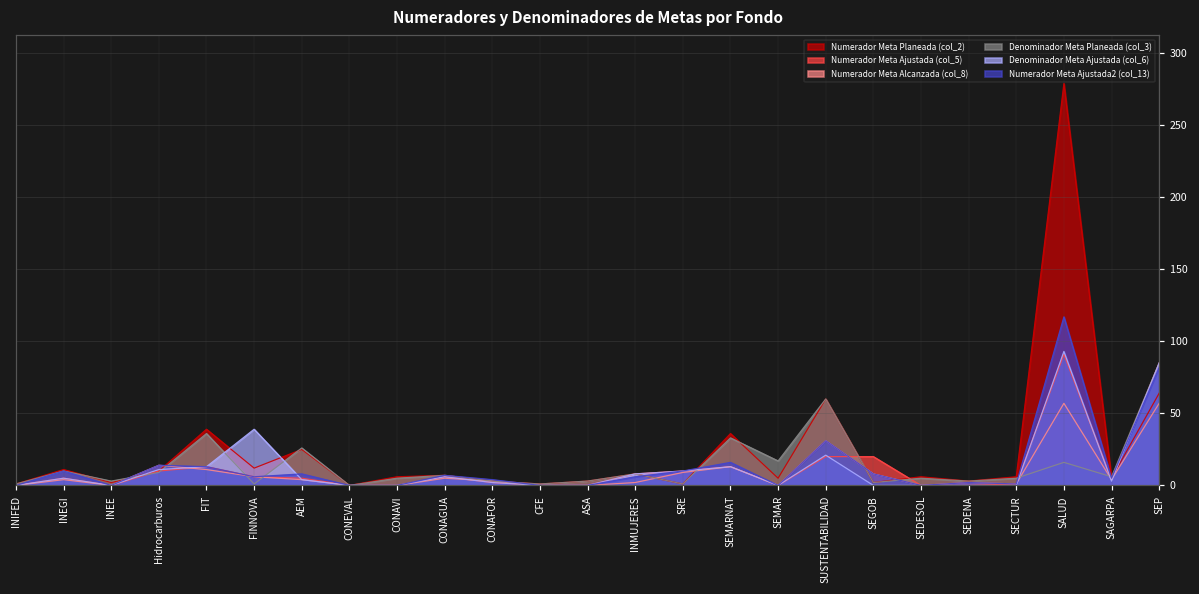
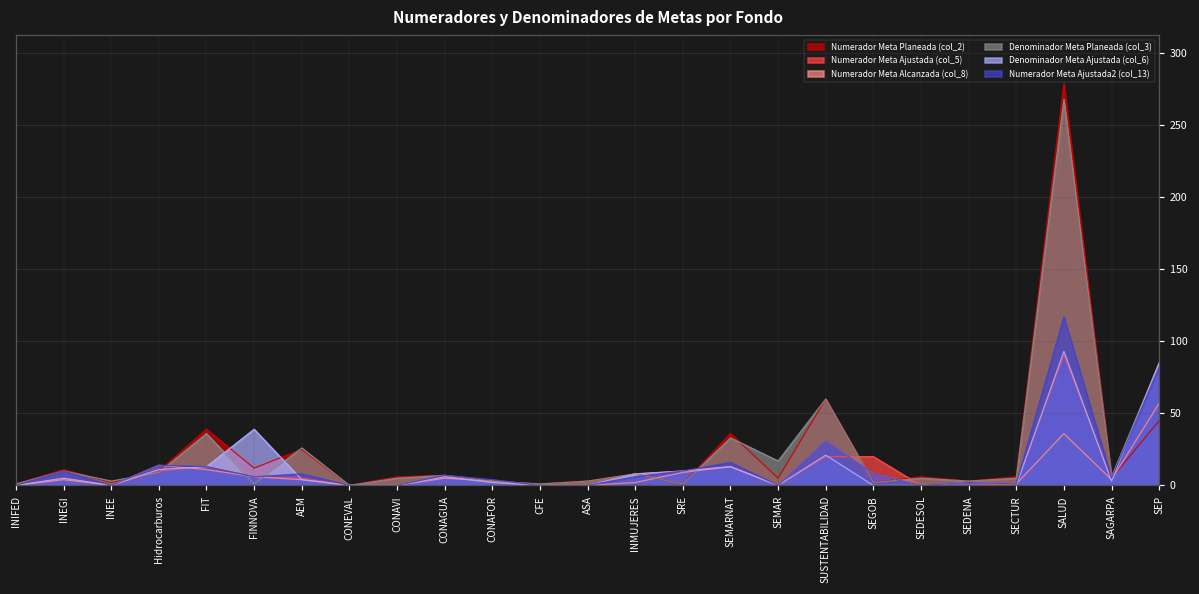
Numerador Meta Alcanzada (col_8), SALUD: 57 -> 36
Denominador Meta Planeada (col_3), SALUD: 16 -> 268
Numerador Meta Planeada (col_2), SEP: 64 -> 45
